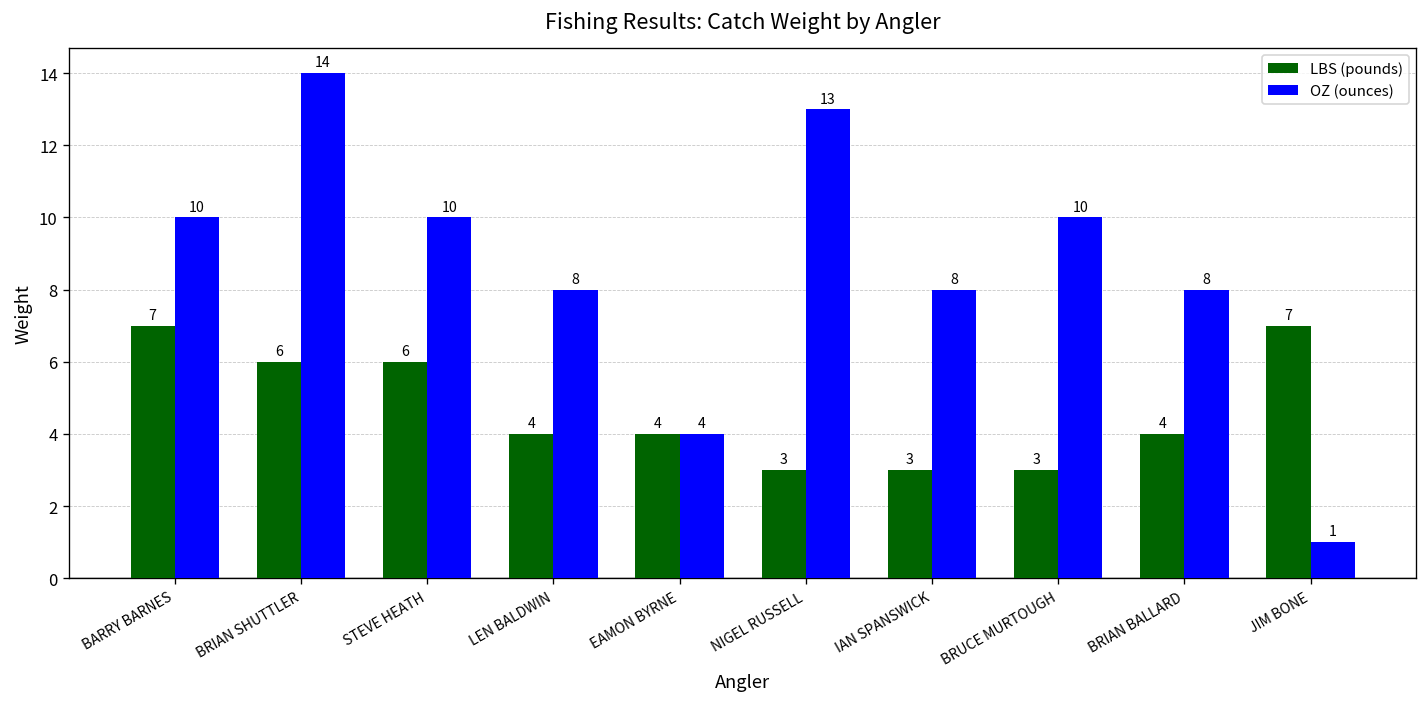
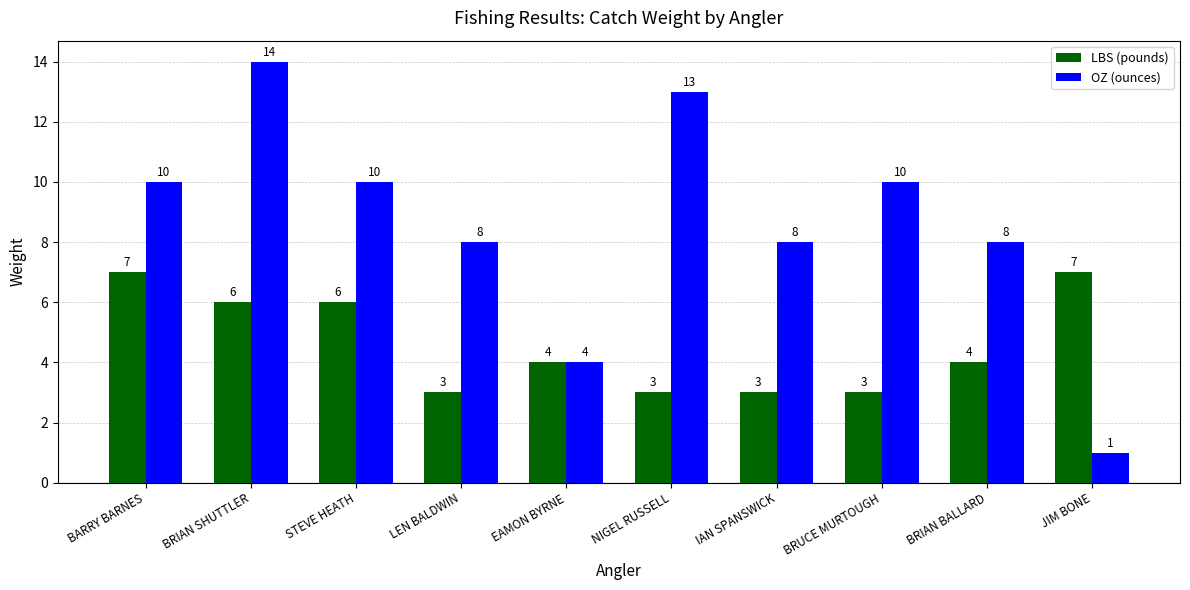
LBS (pounds), LEN BALDWIN: 4 -> 3
